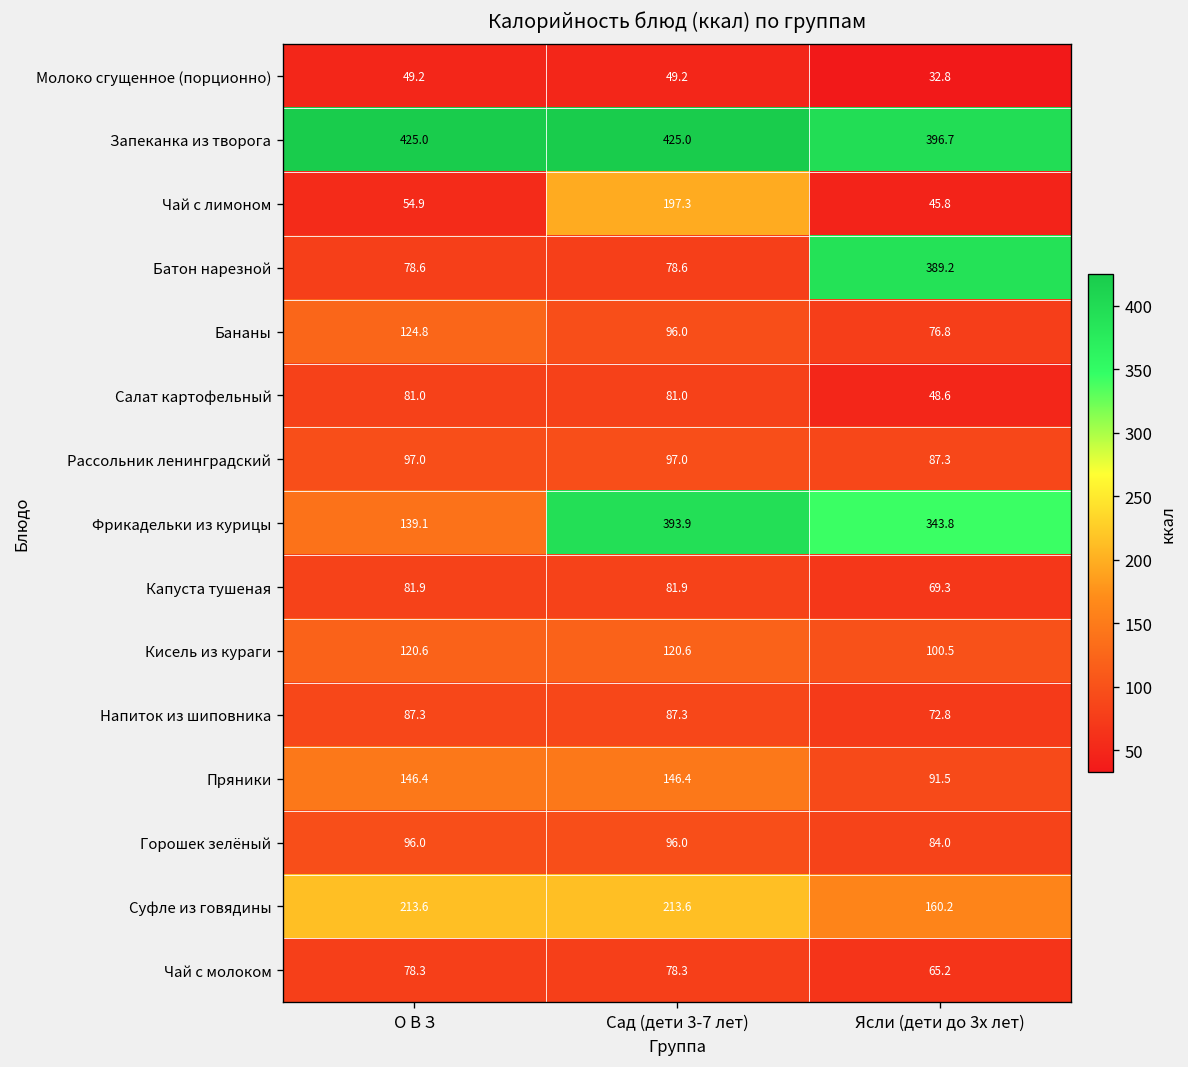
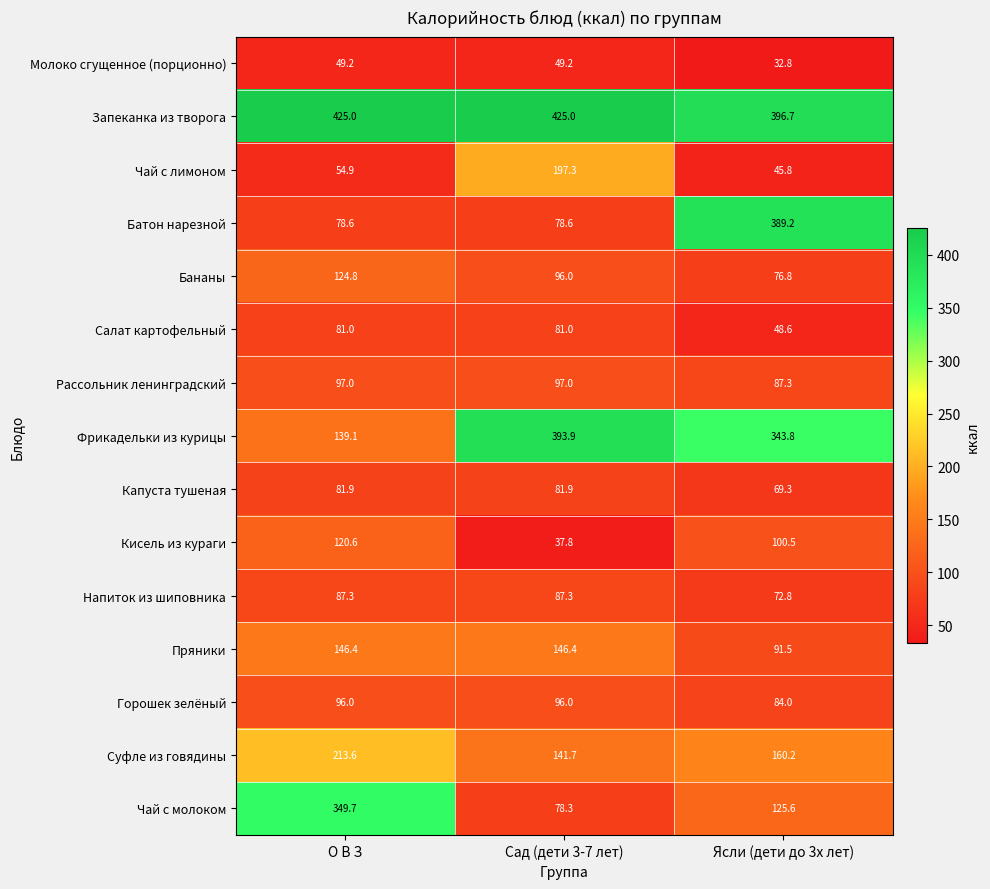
Кисель из кураги, Сад (дети 3-7 лет): 120.6 -> 37.8
Суфле из говядины, Сад (дети 3-7 лет): 213.6 -> 141.7
Чай с молоком, О В З: 78.3 -> 349.7
Чай с молоком, Ясли (дети до 3х лет): 65.2 -> 125.6
